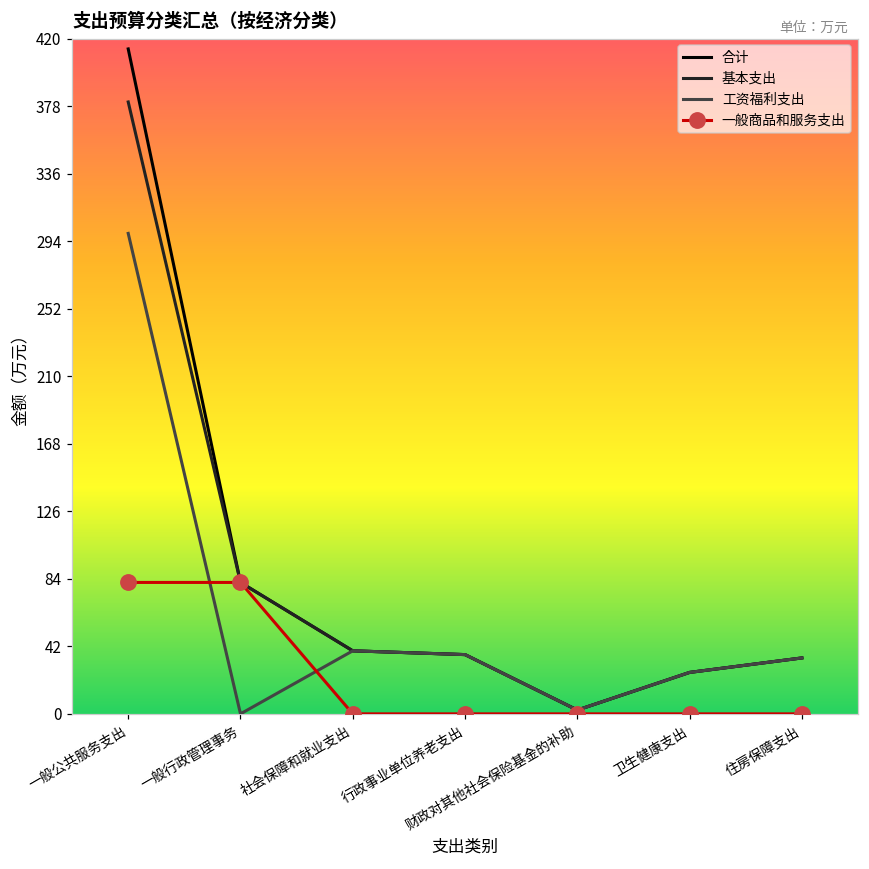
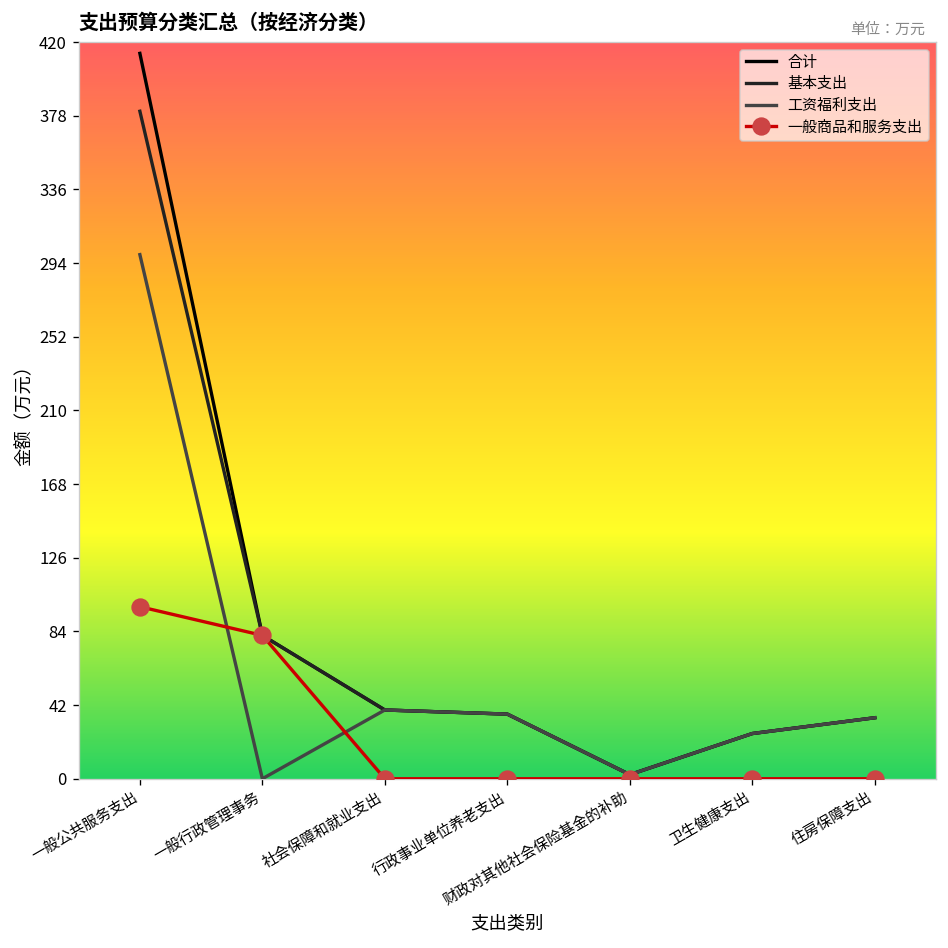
一般商品和服务支出, 一般公共服务支出: 82 -> 98
